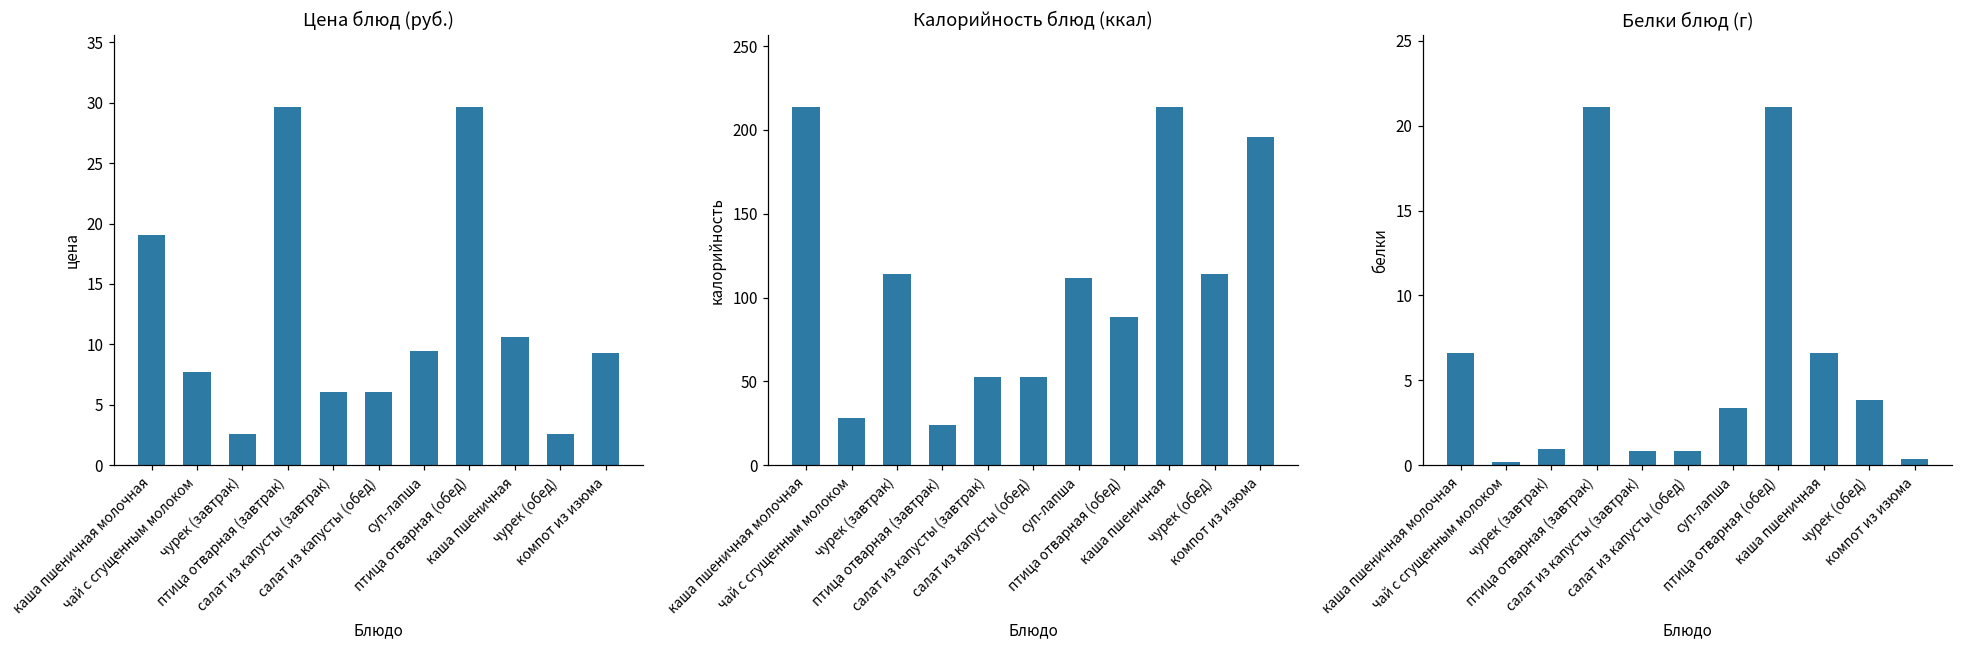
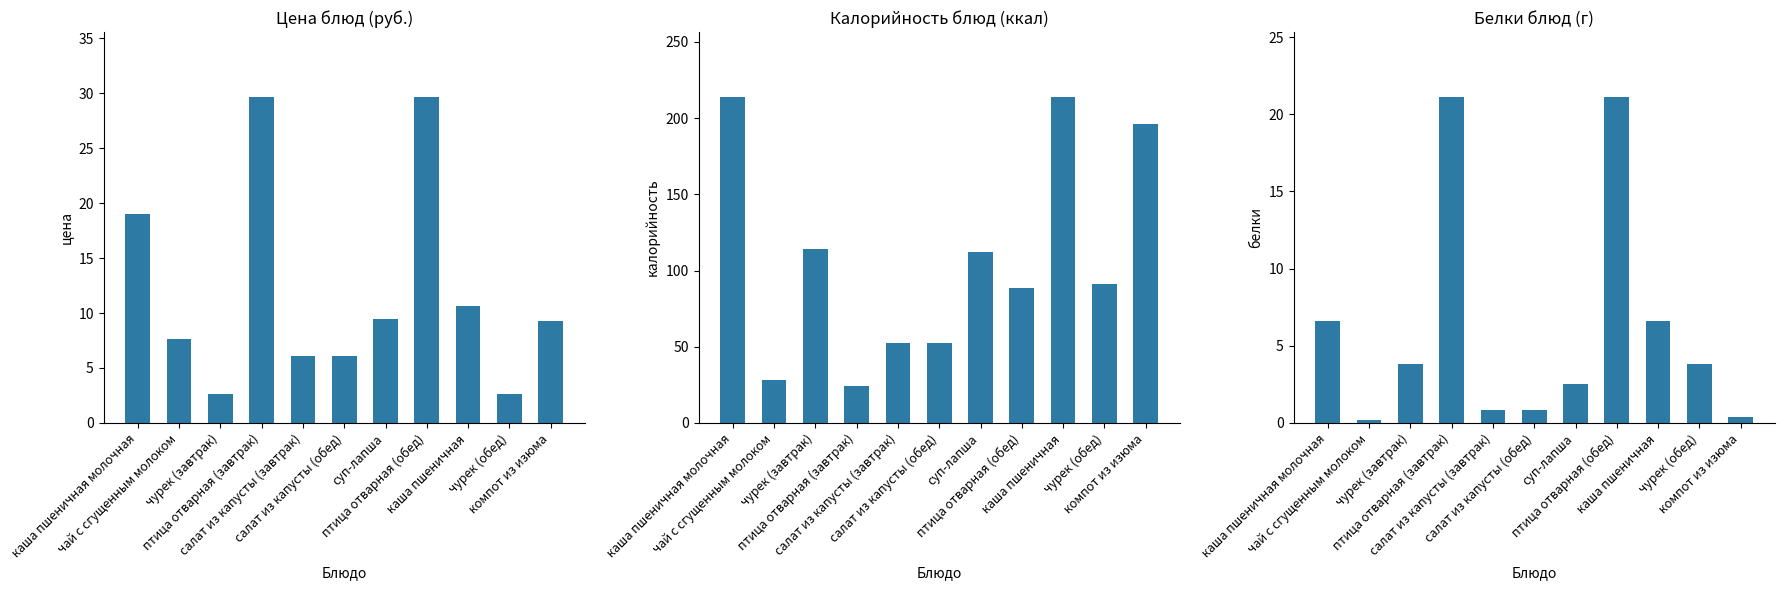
Калорийность блюд (ккал), чурек (обед): 114 -> 91
Белки блюд (г), чурек (завтрак): 0.9 -> 3.8
Белки блюд (г), суп-лапша: 3.4 -> 2.5
